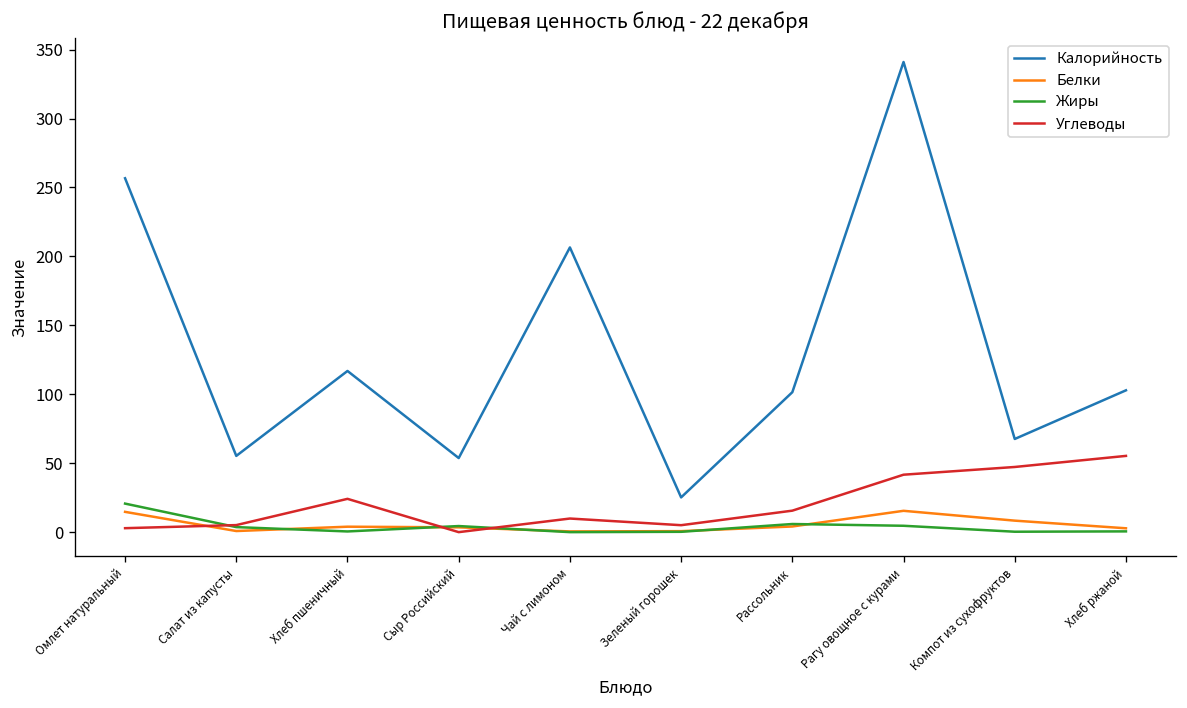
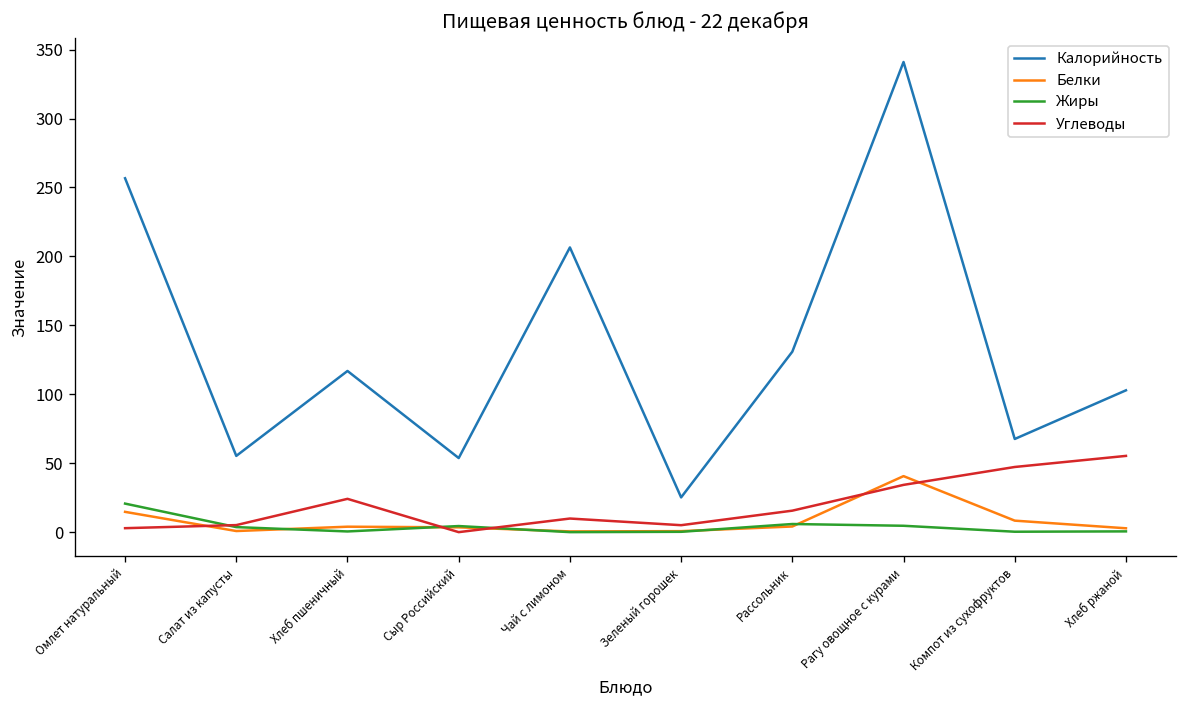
Калорийность, Рассольник: 102 -> 131
Белки, Рагу овощное с курами: 15 -> 41
Углеводы, Рагу овощное с курами: 42 -> 34
